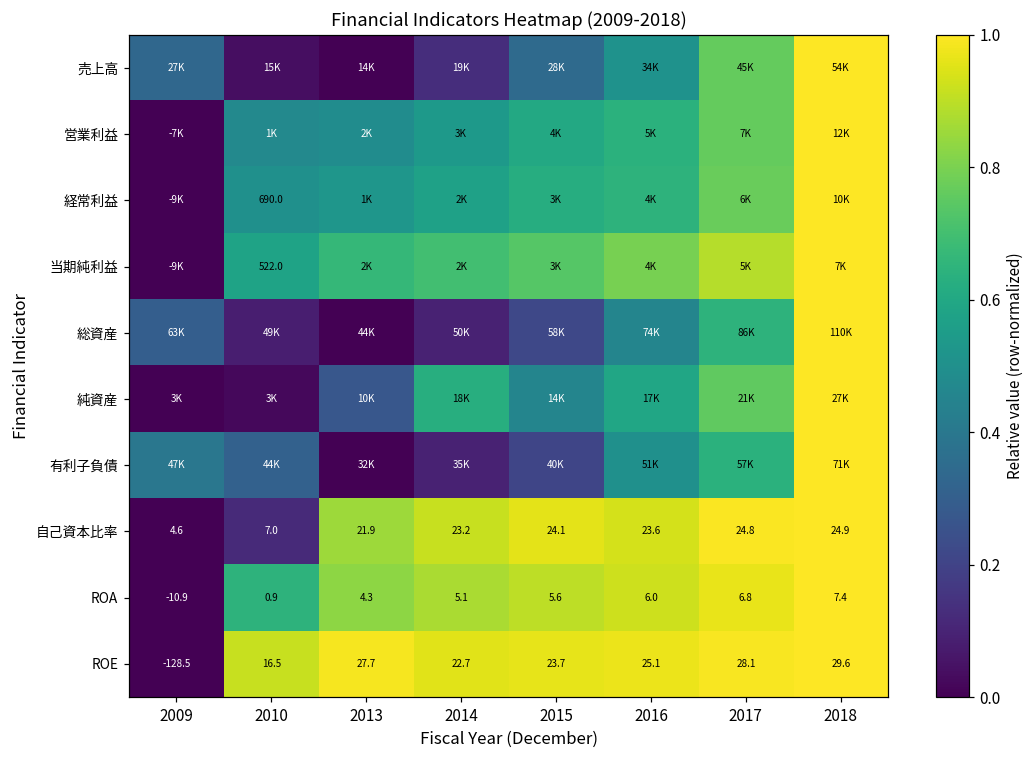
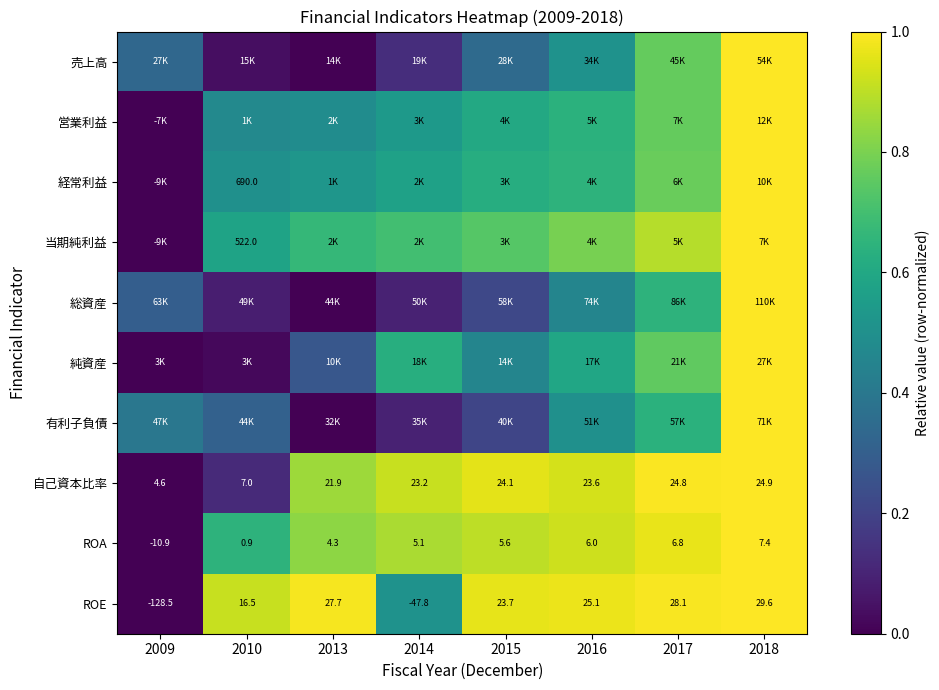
ROE, 2014: 22.7 -> -47.8
